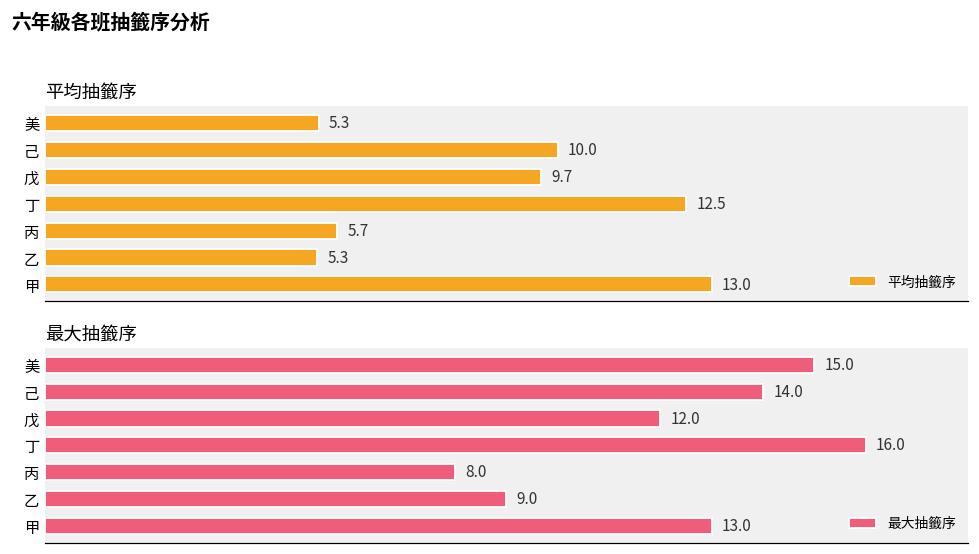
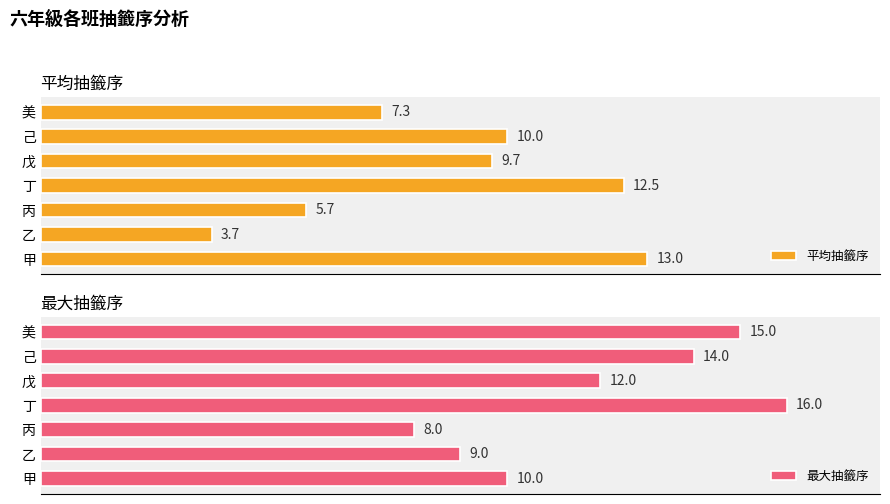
平均抽籤序, 美: 5.3 -> 7.3
平均抽籤序, 乙: 5.3 -> 3.7
最大抽籤序, 甲: 13.0 -> 10.0
